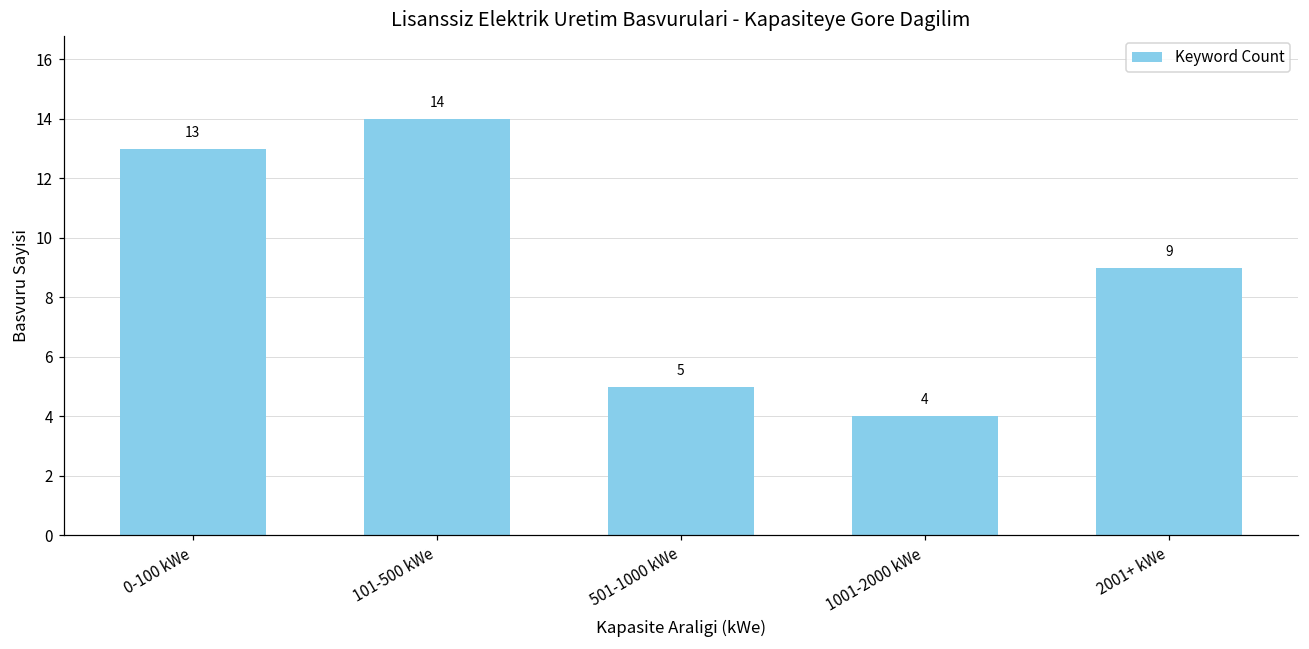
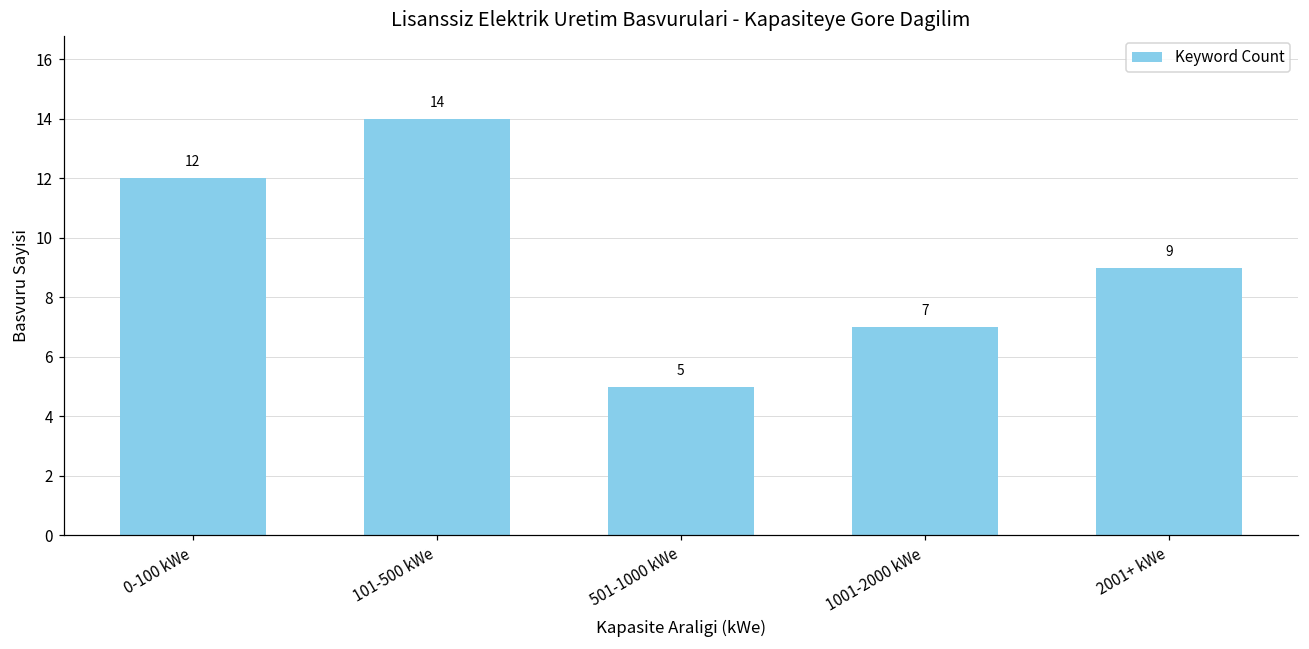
0-100 kWe: 13 -> 12
1001-2000 kWe: 4 -> 7
